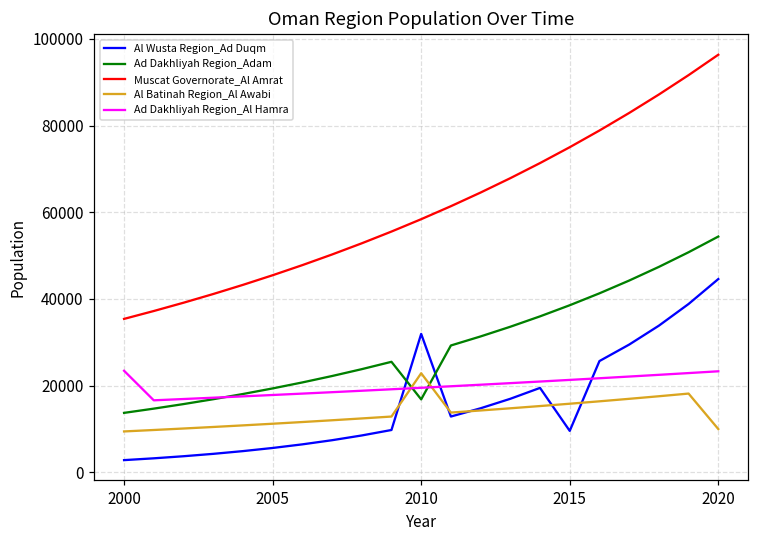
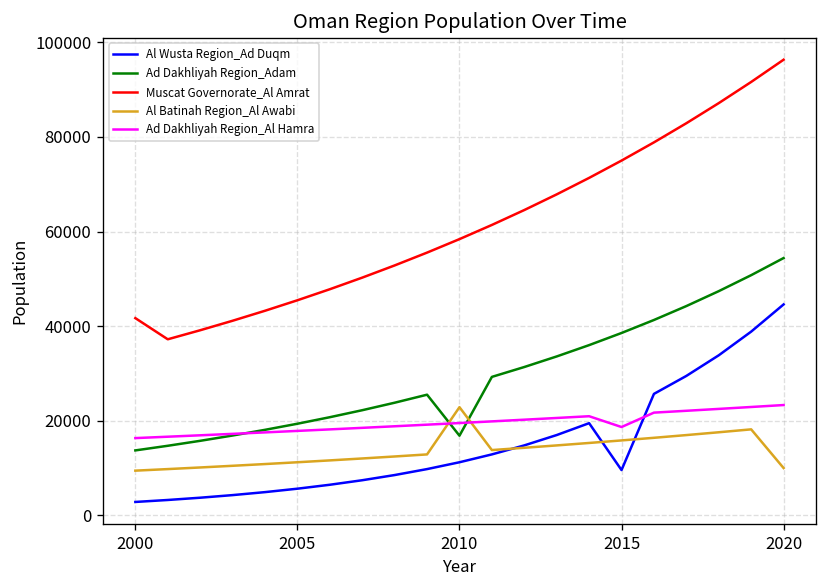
Muscat Governorate_Al Amrat, 2000: 35000 -> 42000
Ad Dakhliyah Region_Al Hamra, 2000: 23000 -> 16000
Al Wusta Region_Ad Duqm, 2010: 32000 -> 11000
Ad Dakhliyah Region_Al Hamra, 2015: 21000 -> 19000
